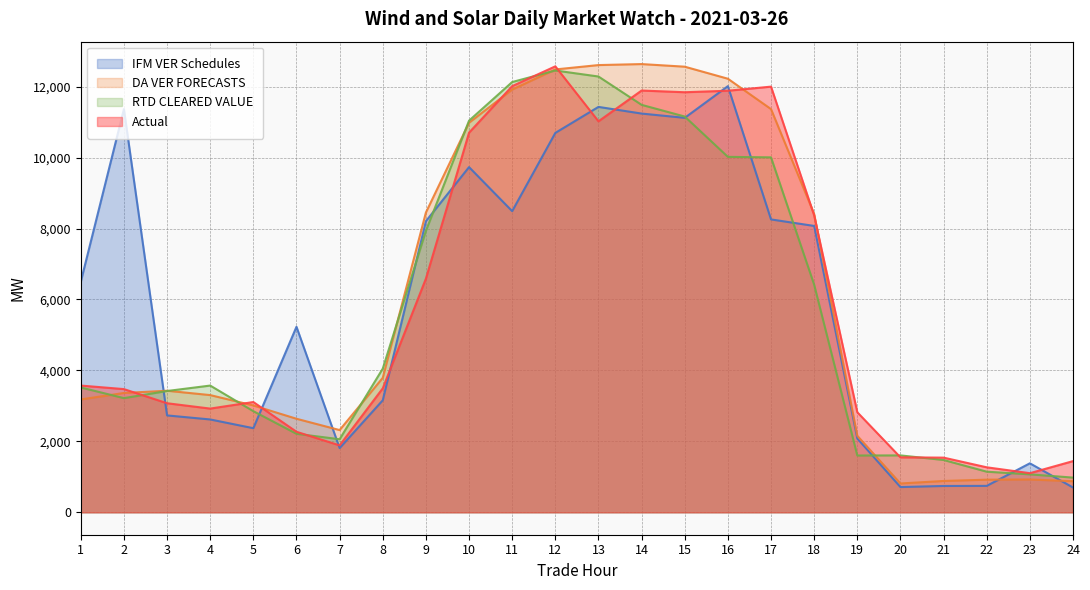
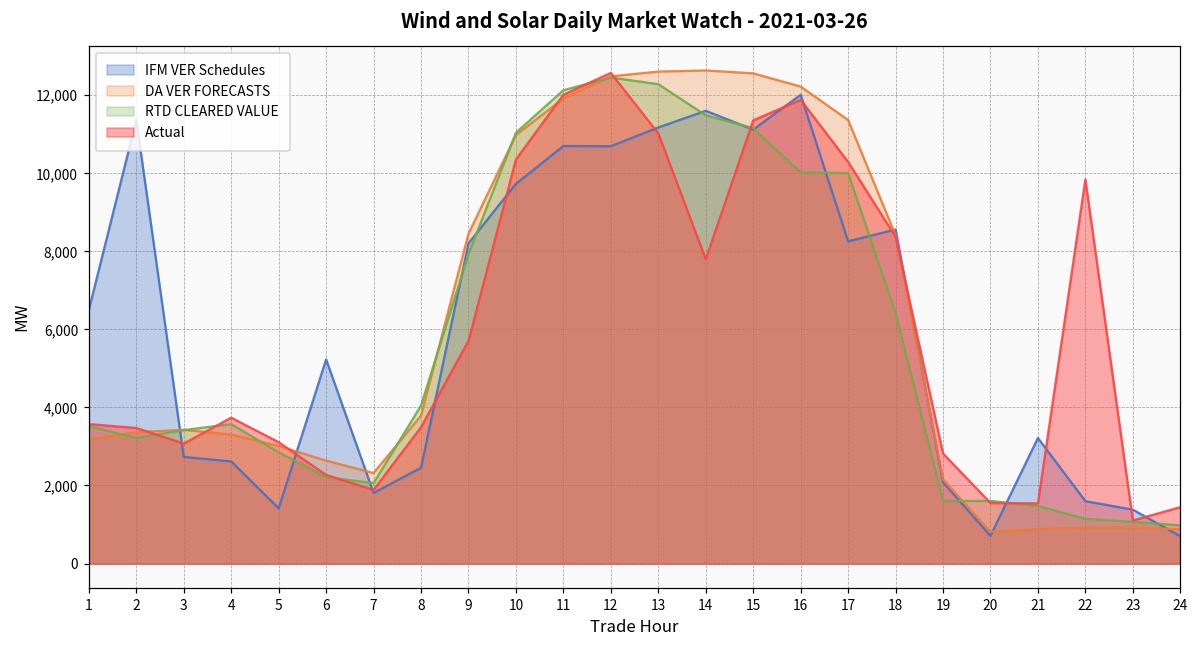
Actual, 4: 2,900 -> 3,700
IFM VER Schedules, 5: 2,400 -> 1,400
IFM VER Schedules, 8: 3,200 -> 2,500
Actual, 9: 6,600 -> 5,700
Actual, 10: 10,700 -> 10,400
IFM VER Schedules, 11: 8,500 -> 10,700
IFM VER Schedules, 13: 11,400 -> 11,200
IFM VER Schedules, 14: 11,200 -> 11,600
Actual, 14: 11,900 -> 7,800
Actual, 15: 11,800 -> 11,400
Actual, 17: 12,000 -> 10,300
IFM VER Schedules, 18: 8,100 -> 8,600
IFM VER Schedules, 21: 700 -> 3,200
IFM VER Schedules, 22: 700 -> 1,600
Actual, 22: 1,300 -> 9,800
